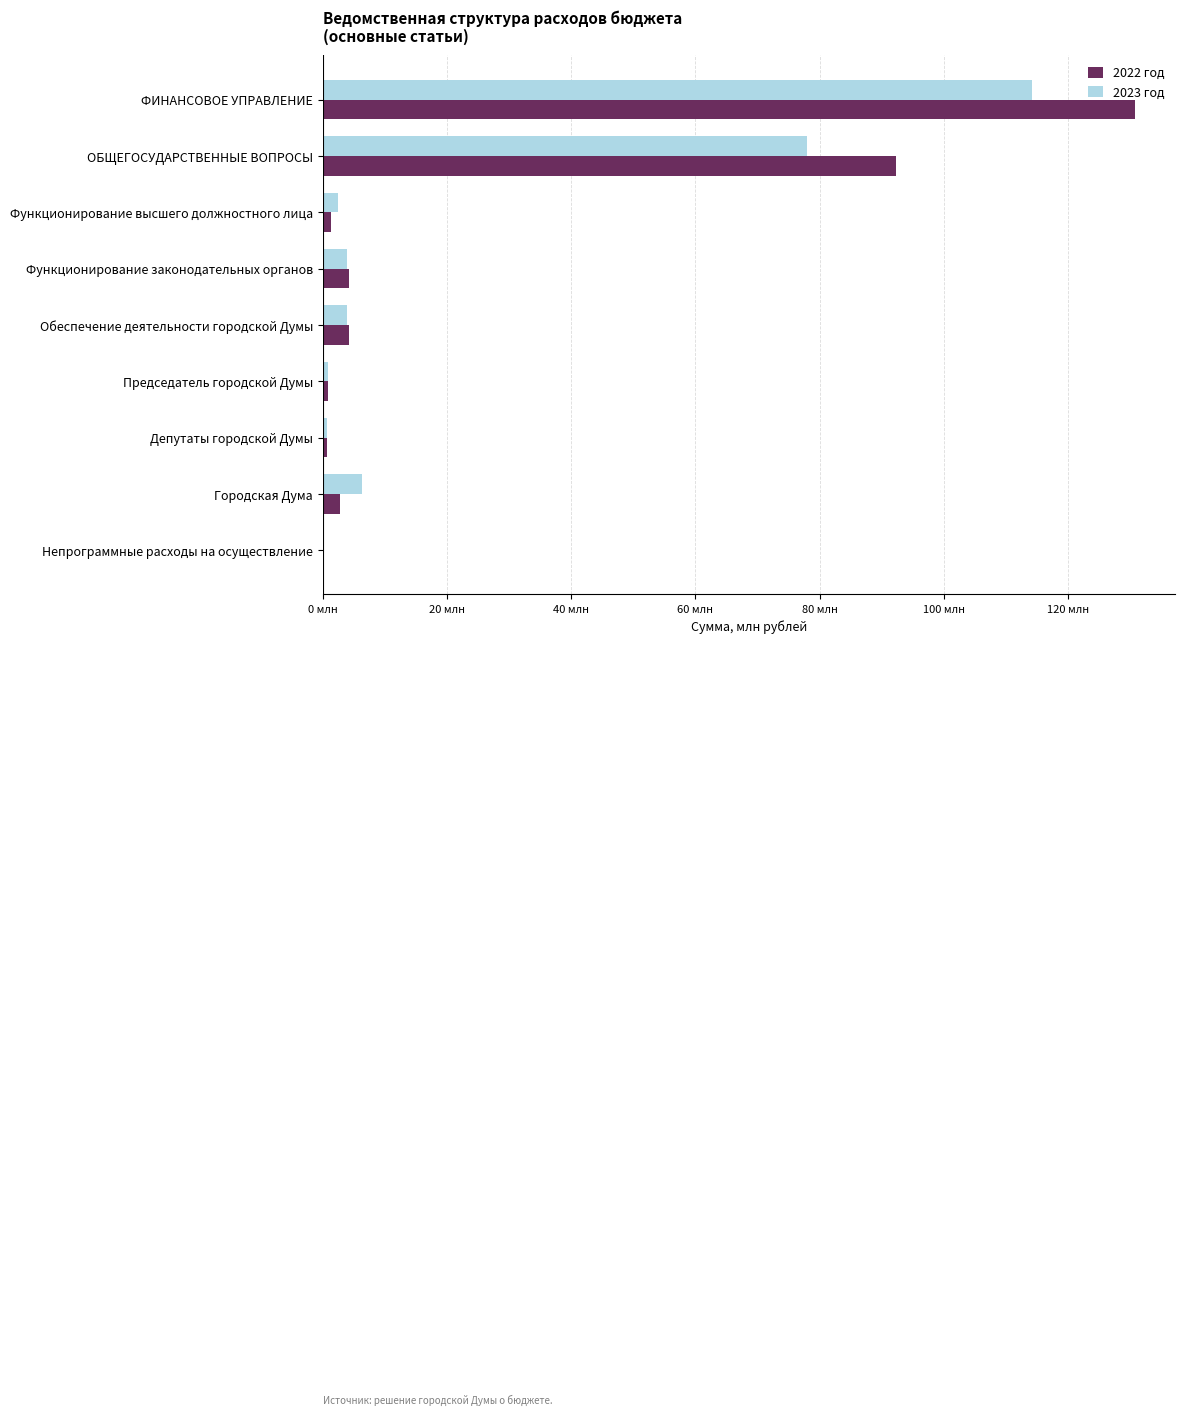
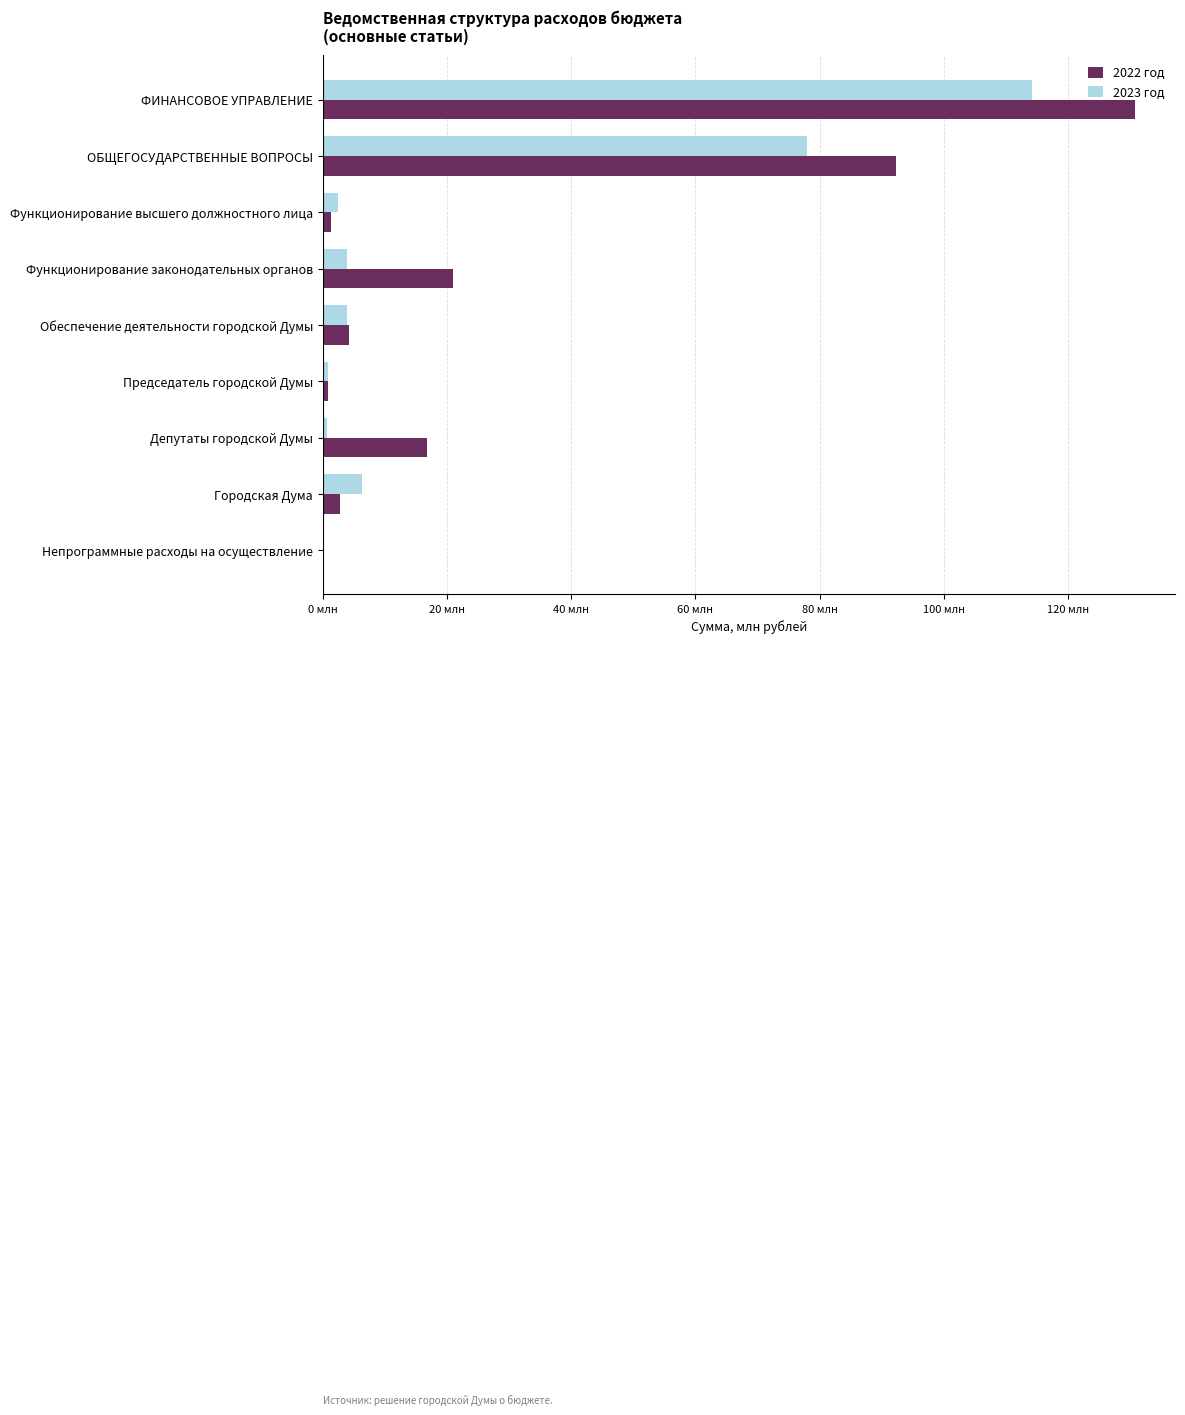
2022 год, Функционирование законодательных органов: 4 млн -> 21 млн
2022 год, Депутаты городской Думы: 1 млн -> 17 млн
